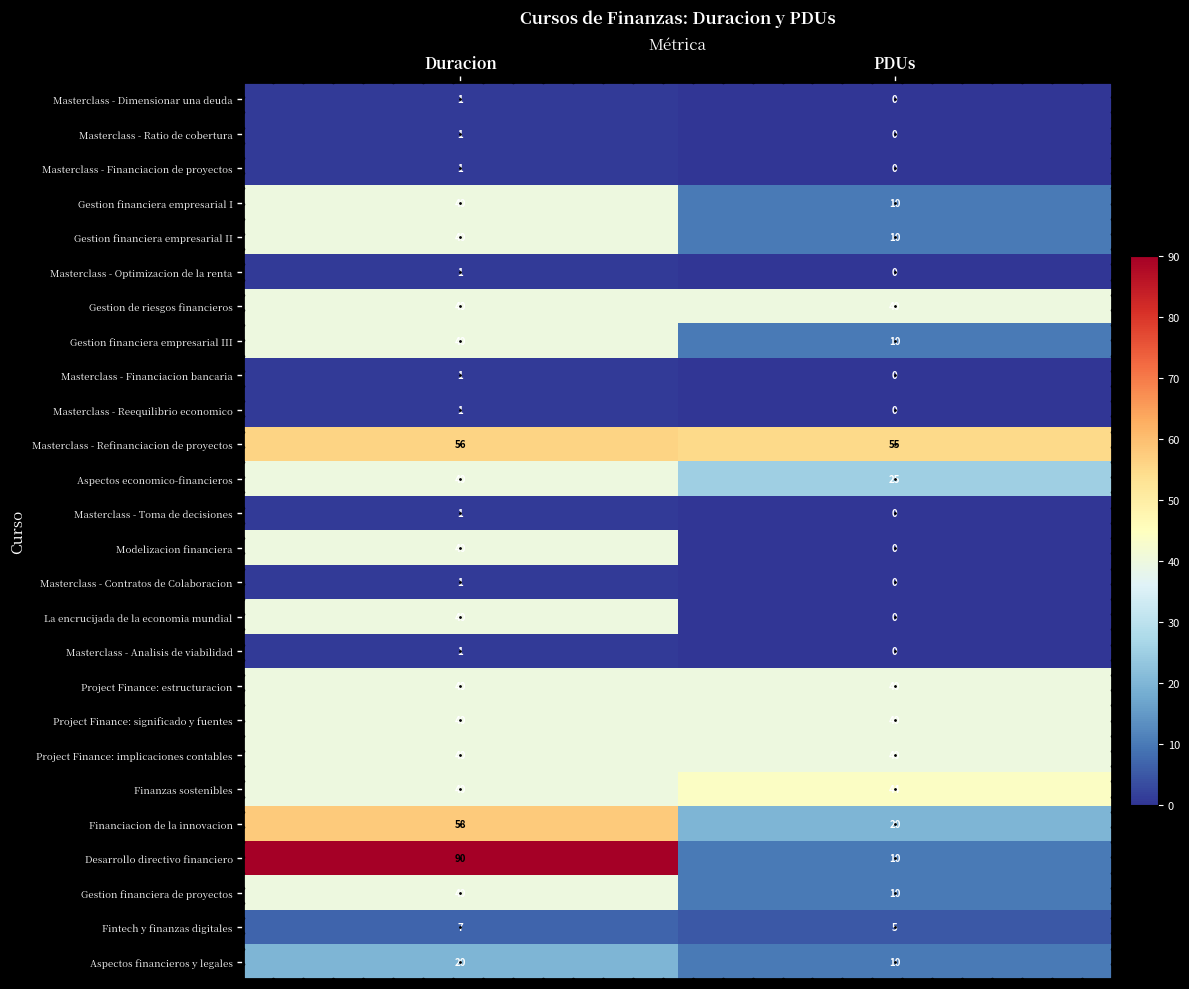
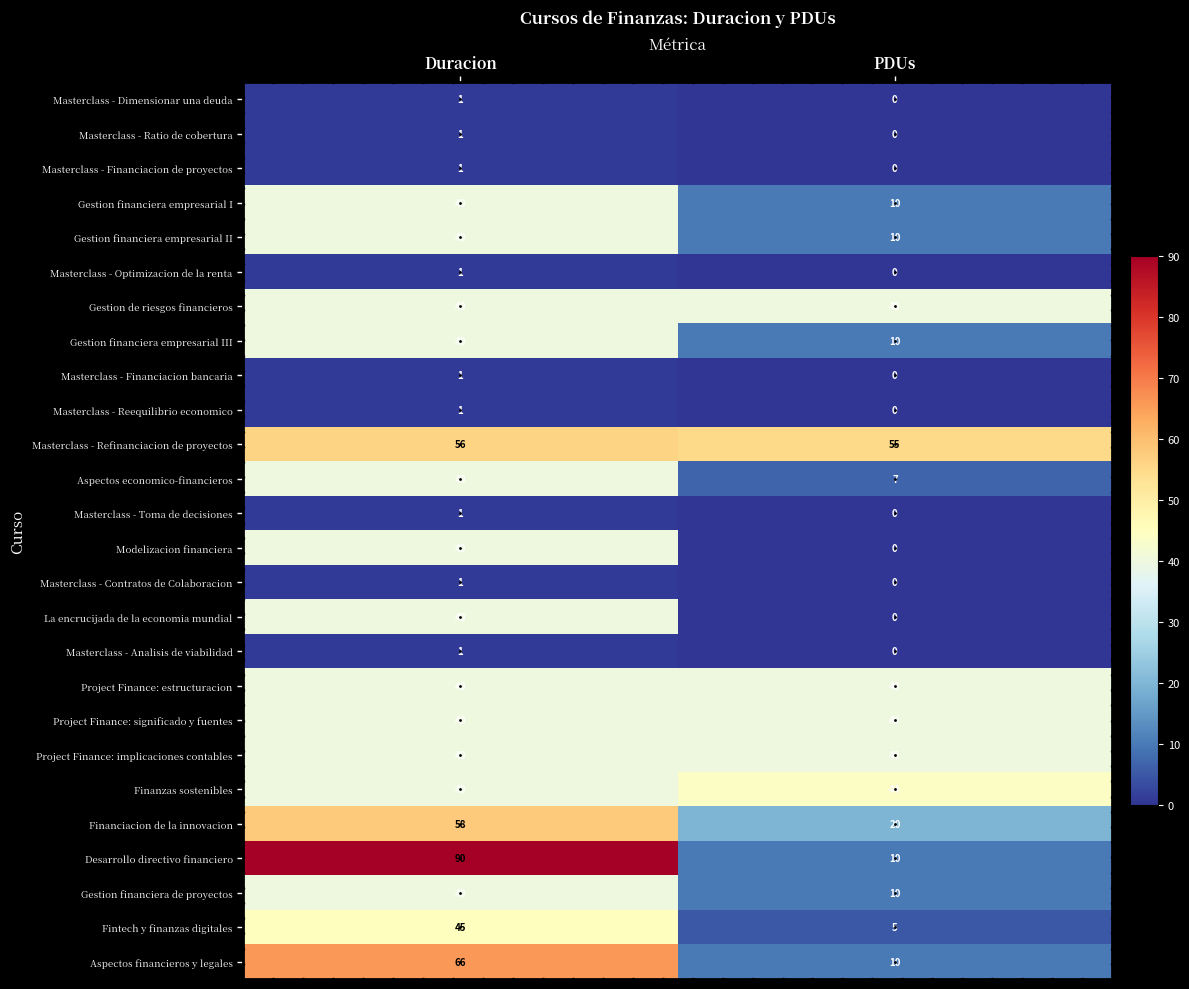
Aspectos economico-financieros, PDUs: 25 -> 7
Fintech y finanzas digitales, Duracion: 7 -> 45
Aspectos financieros y legales, Duracion: 20 -> 66
